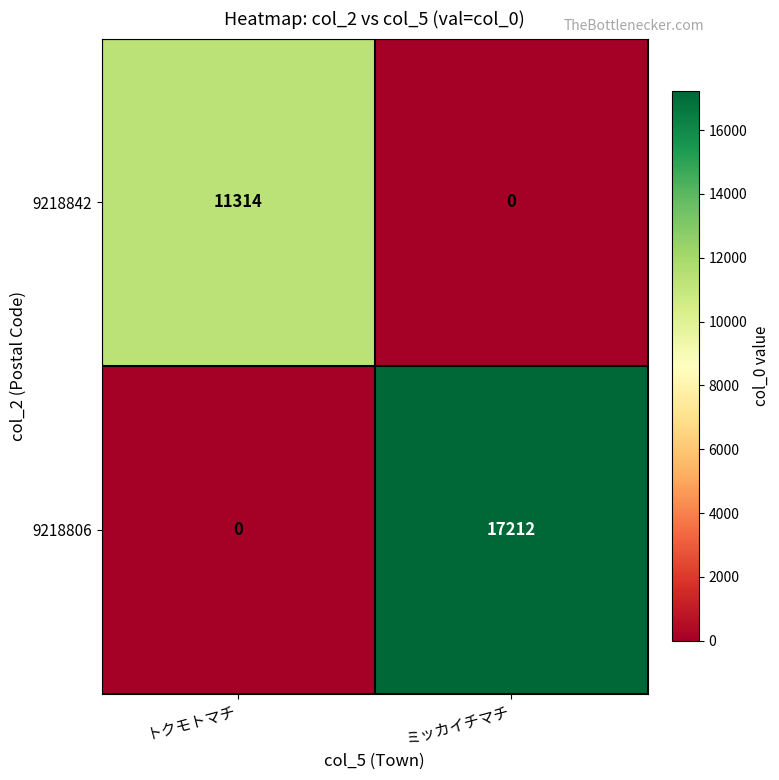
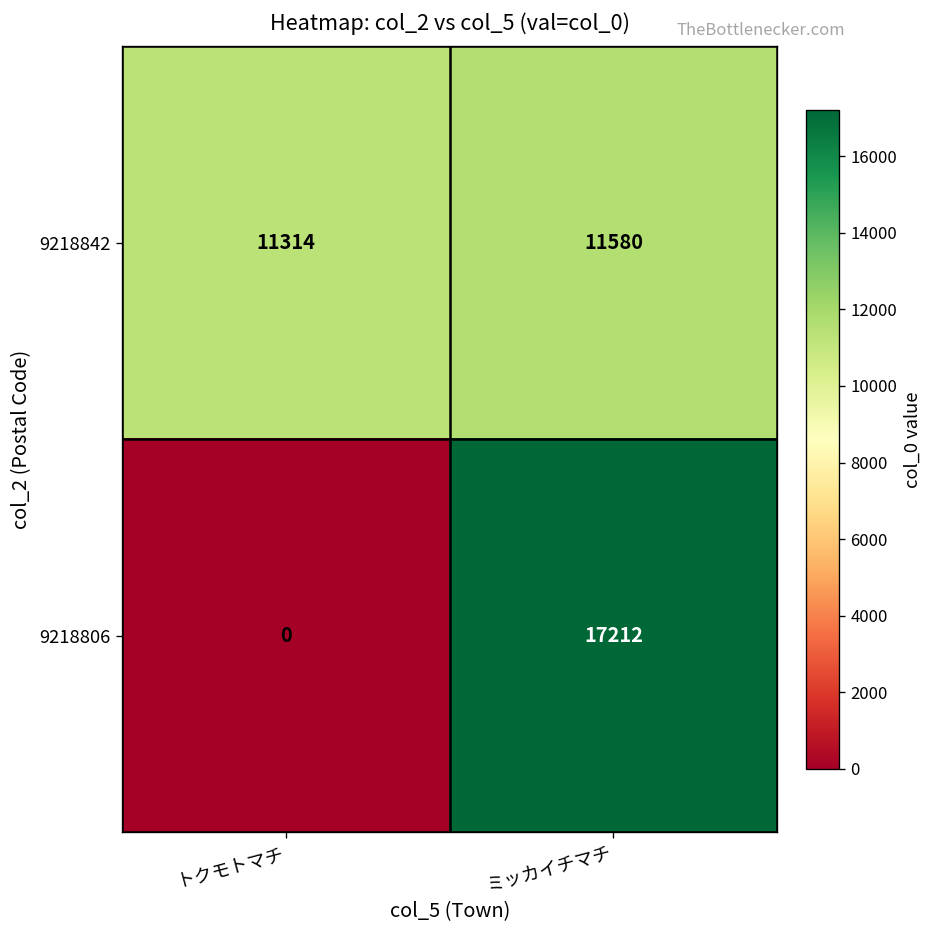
9218842, ミッカイチマチ: 0 -> 11580
